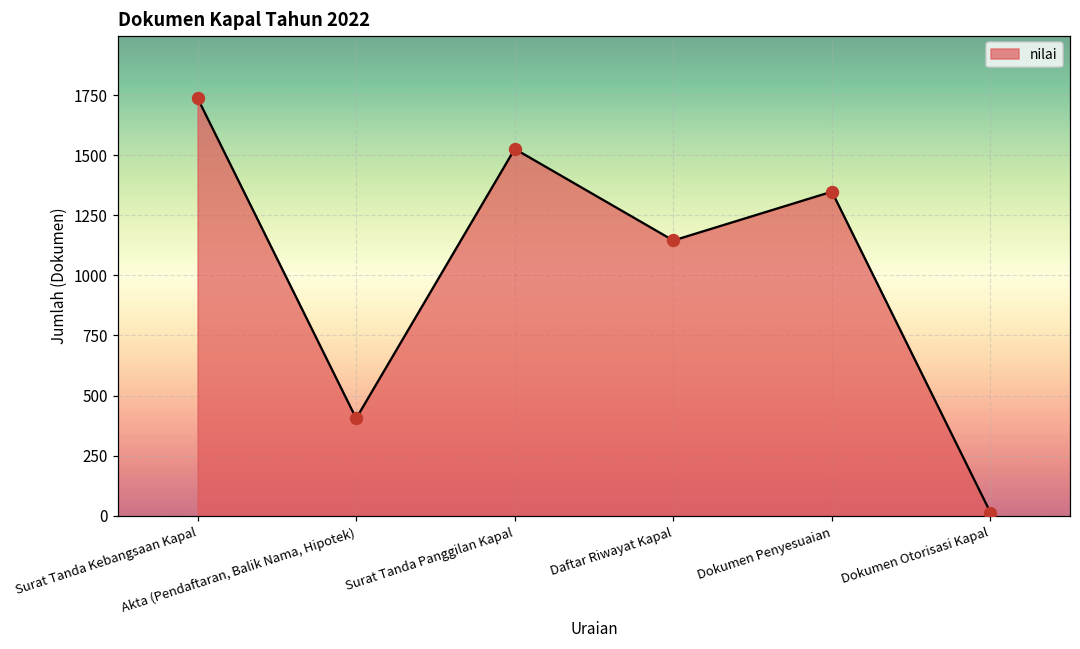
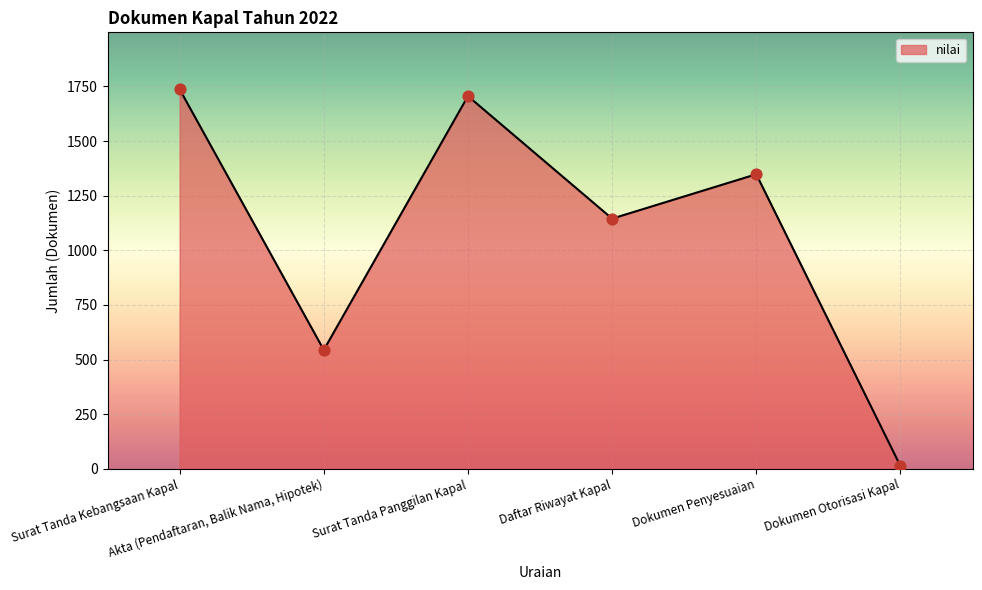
Akta (Pendaftaran, Balik Nama, Hipotek): 400 -> 540
Surat Tanda Panggilan Kapal: 1530 -> 1710
